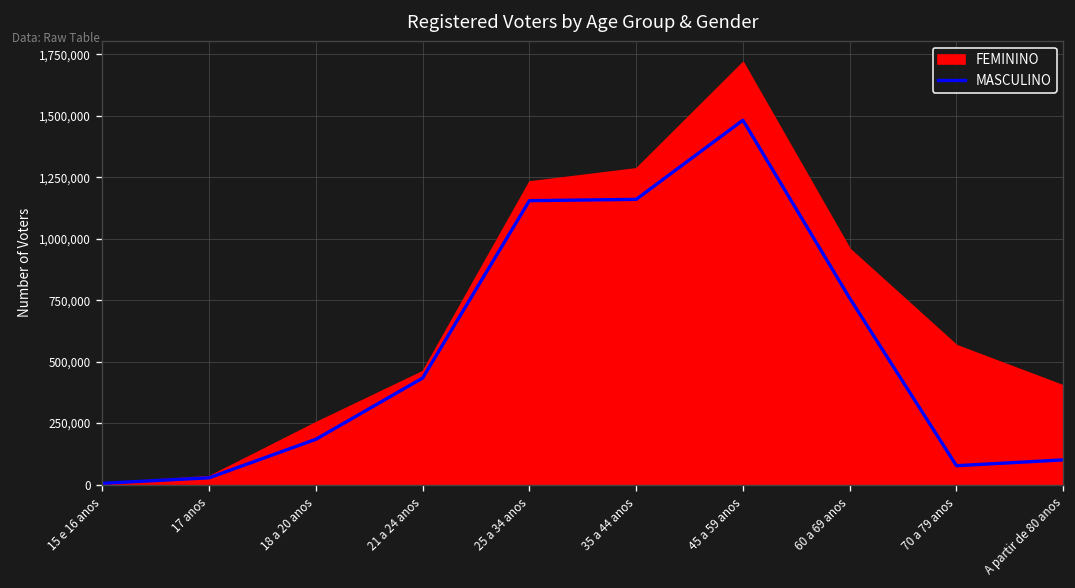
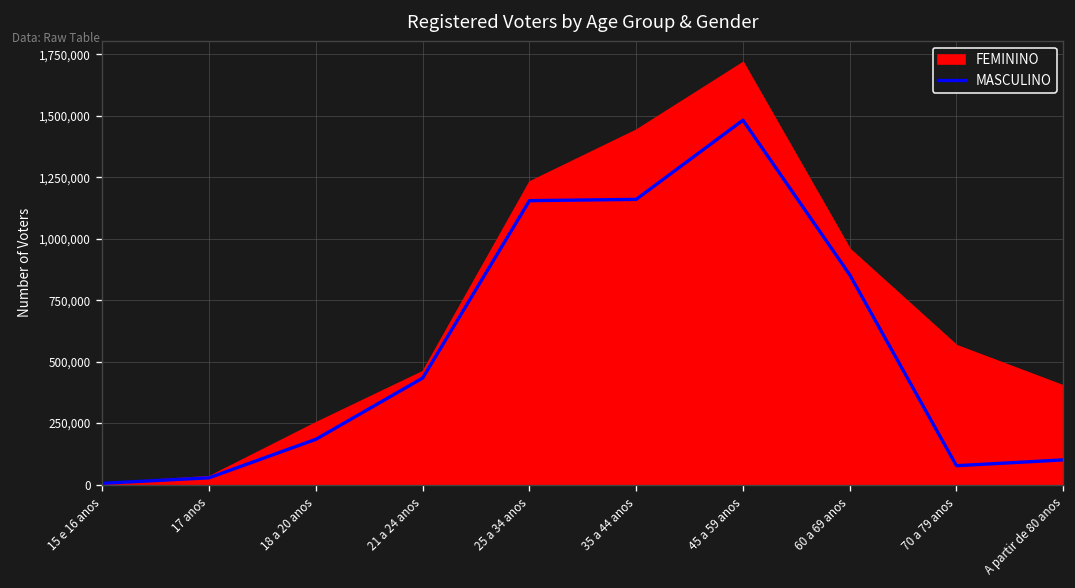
FEMININO, 35 a 44 anos: 1,290,000 -> 1,440,000
MASCULINO, 60 a 69 anos: 760,000 -> 850,000
